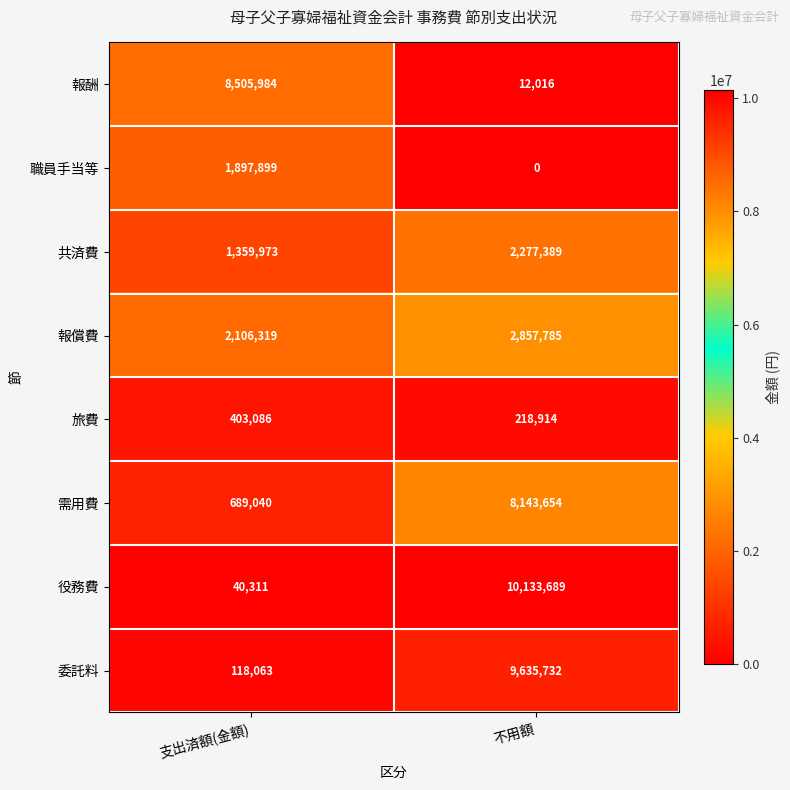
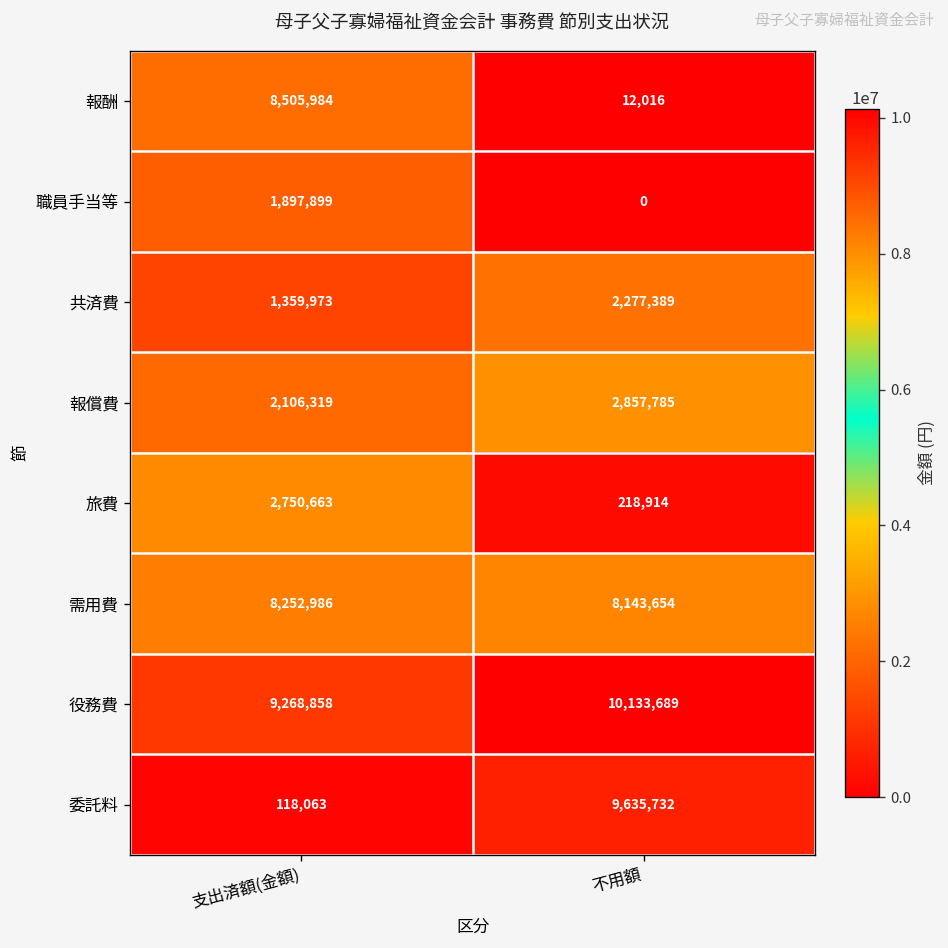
旅費, 支出済額(金額): 403,086 -> 2,750,663
需用費, 支出済額(金額): 689,040 -> 8,252,986
役務費, 支出済額(金額): 40,311 -> 9,268,858
